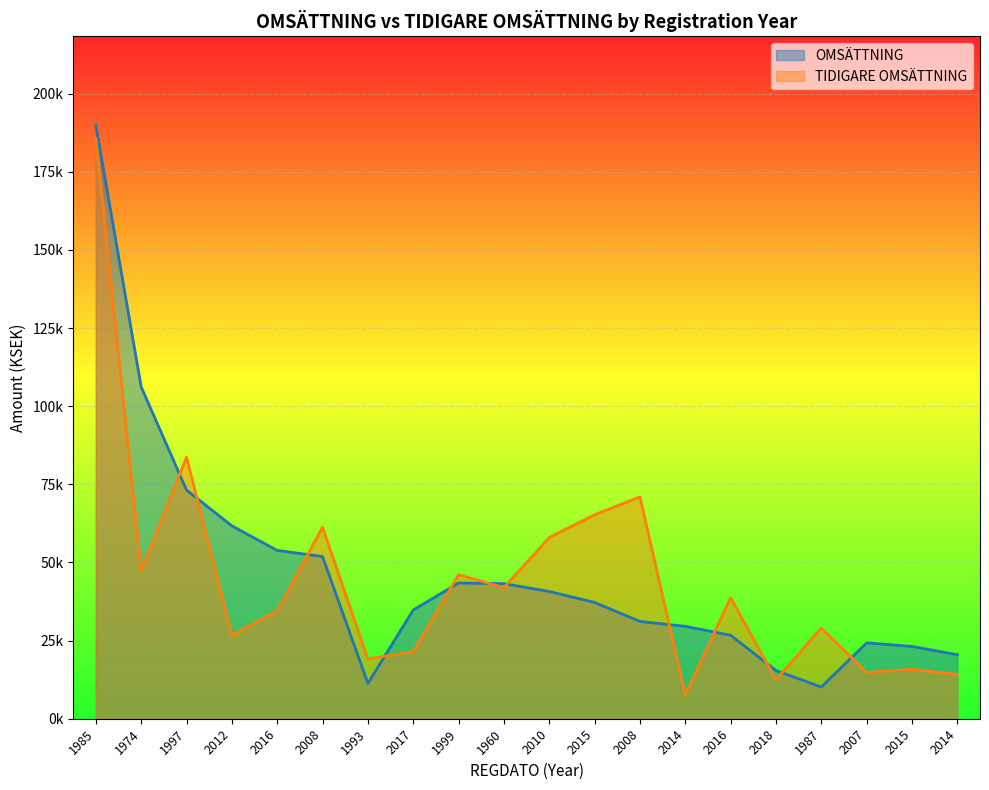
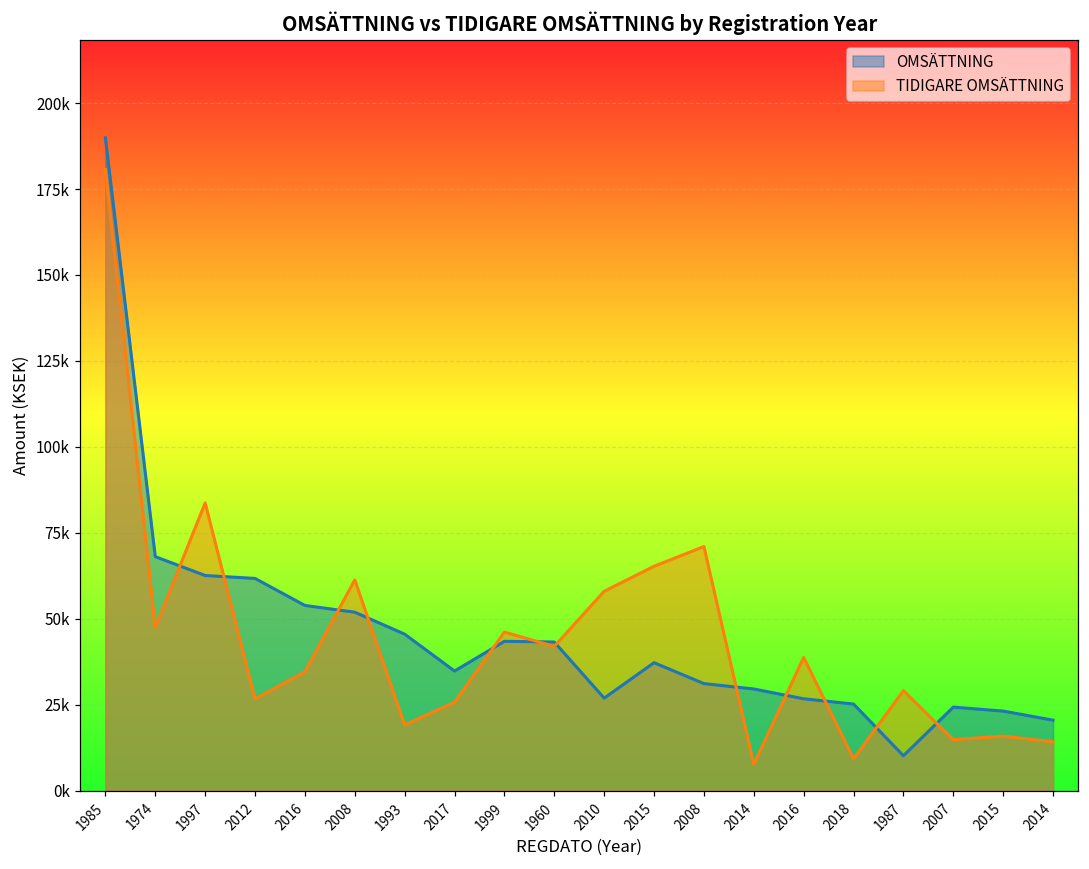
TIDIGARE OMSÄTTNING, 1985: 186000 -> 181000
OMSÄTTNING, 1974: 106000 -> 68000
OMSÄTTNING, 1997: 73000 -> 63000
OMSÄTTNING, 1993: 11000 -> 46000
TIDIGARE OMSÄTTNING, 2017: 22000 -> 26000
OMSÄTTNING, 2010: 41000 -> 27000
OMSÄTTNING, 2018: 15000 -> 25000
TIDIGARE OMSÄTTNING, 2018: 12000 -> 9000
